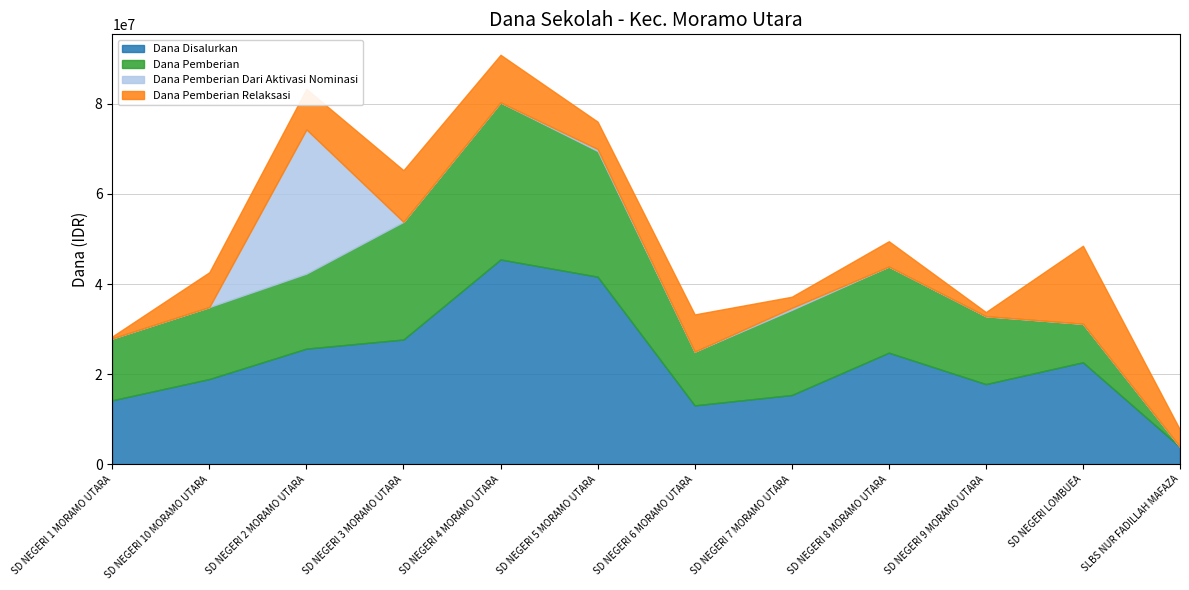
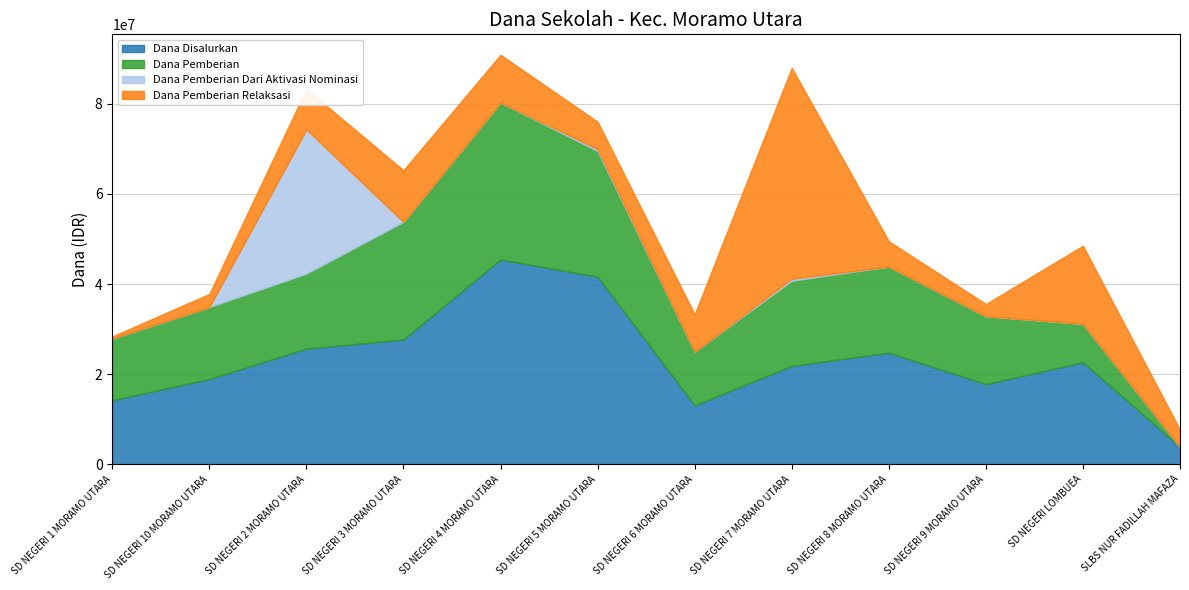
Dana Pemberian Relaksasi, SD NEGERI 10 MORAMO UTARA: 8000000 -> 3000000
Dana Disalurkan, SD NEGERI 7 MORAMO UTARA: 15000000 -> 22000000
Dana Pemberian Relaksasi, SD NEGERI 7 MORAMO UTARA: 2000000 -> 47000000
Dana Pemberian Relaksasi, SD NEGERI 9 MORAMO UTARA: 1000000 -> 3000000
